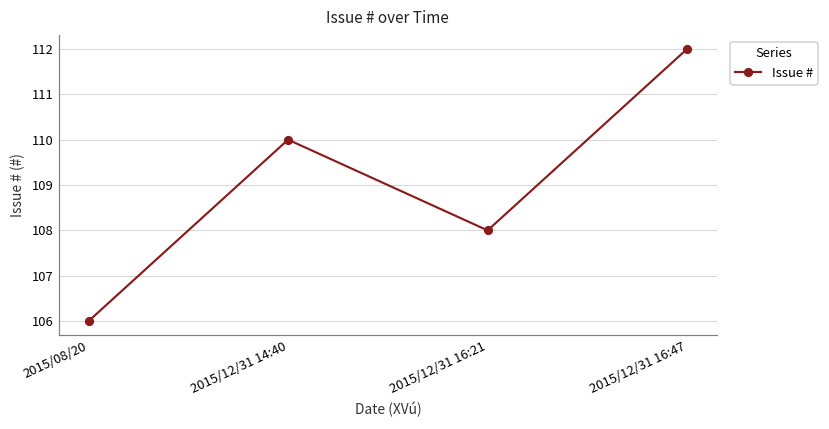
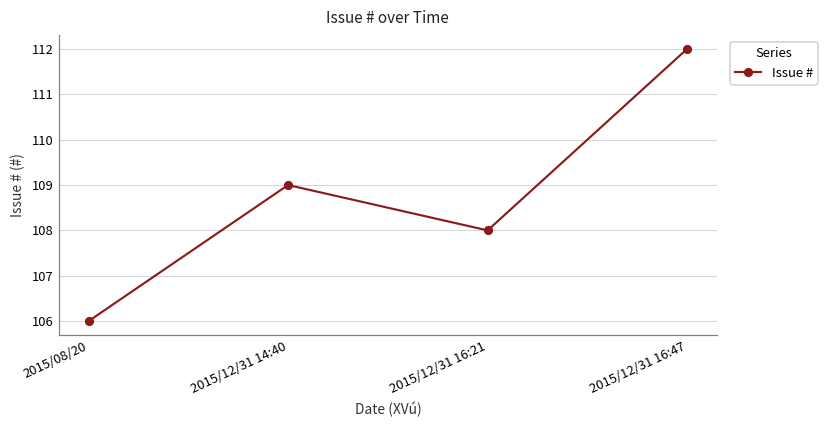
2015/12/31 14:40: 110 -> 109
